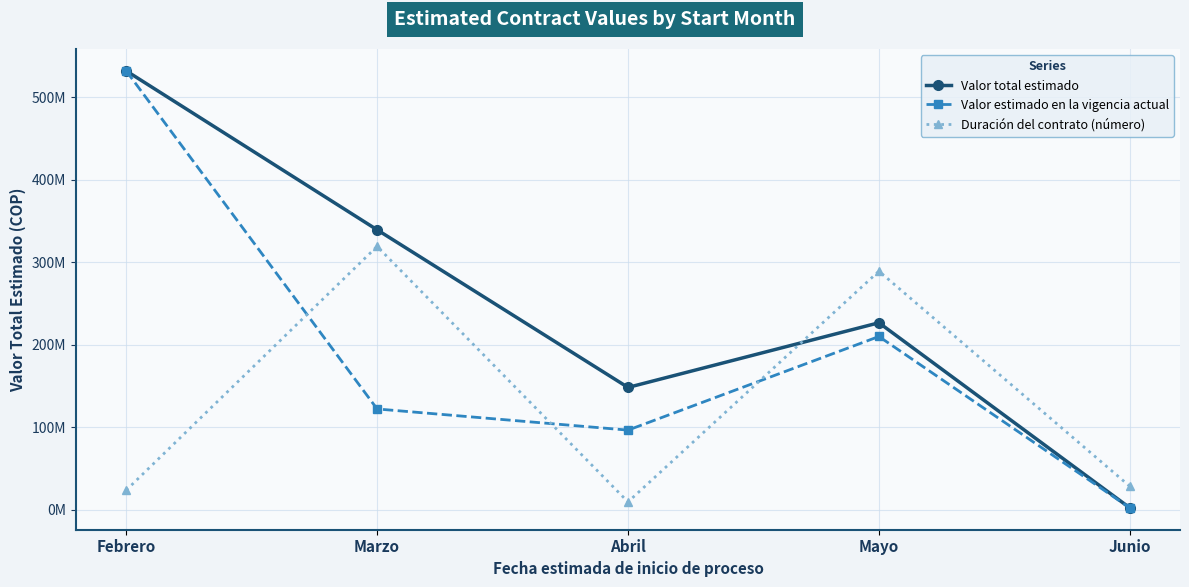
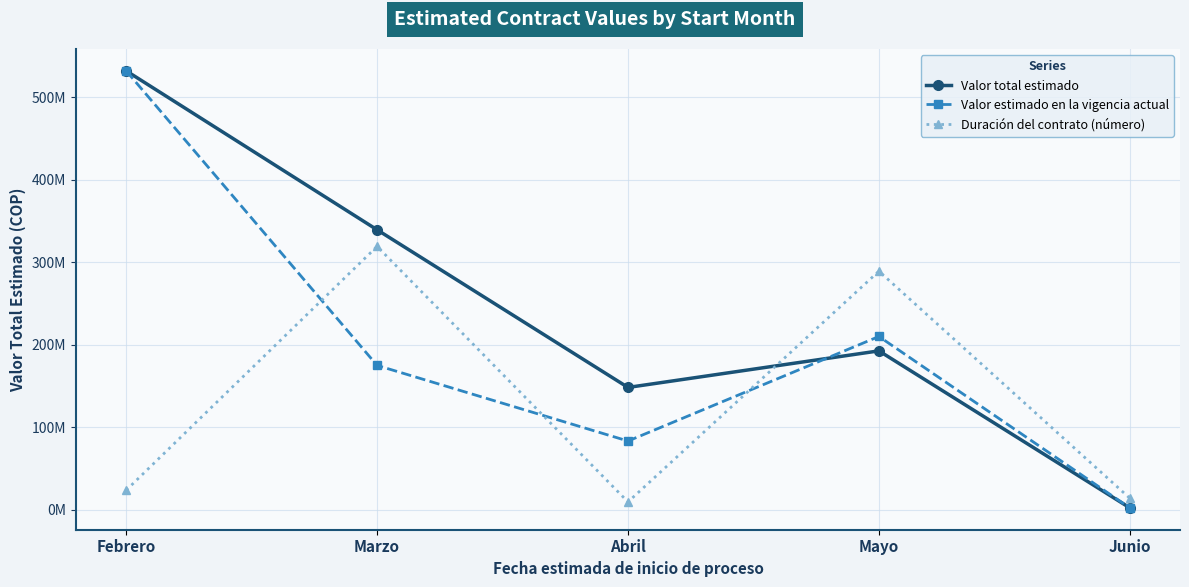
Valor estimado en la vigencia actual, Marzo: 120000000 -> 170000000
Valor estimado en la vigencia actual, Abril: 100000000 -> 80000000
Valor total estimado, Mayo: 230000000 -> 190000000
Duración del contrato (número), Junio: 30000000 -> 10000000
